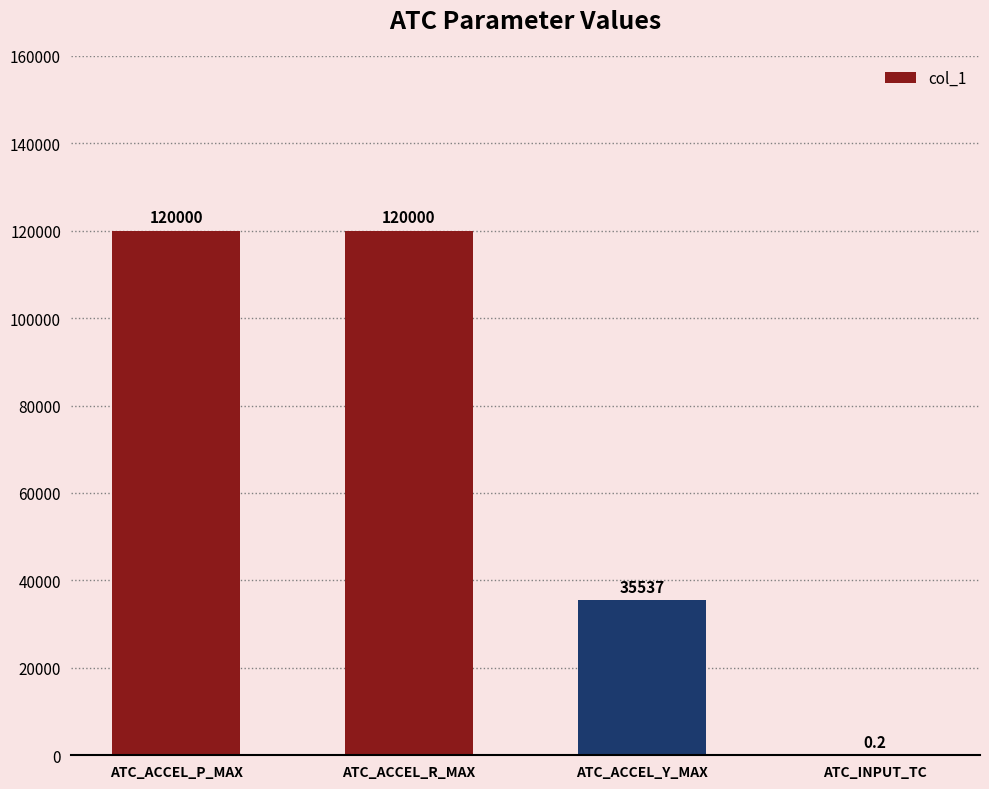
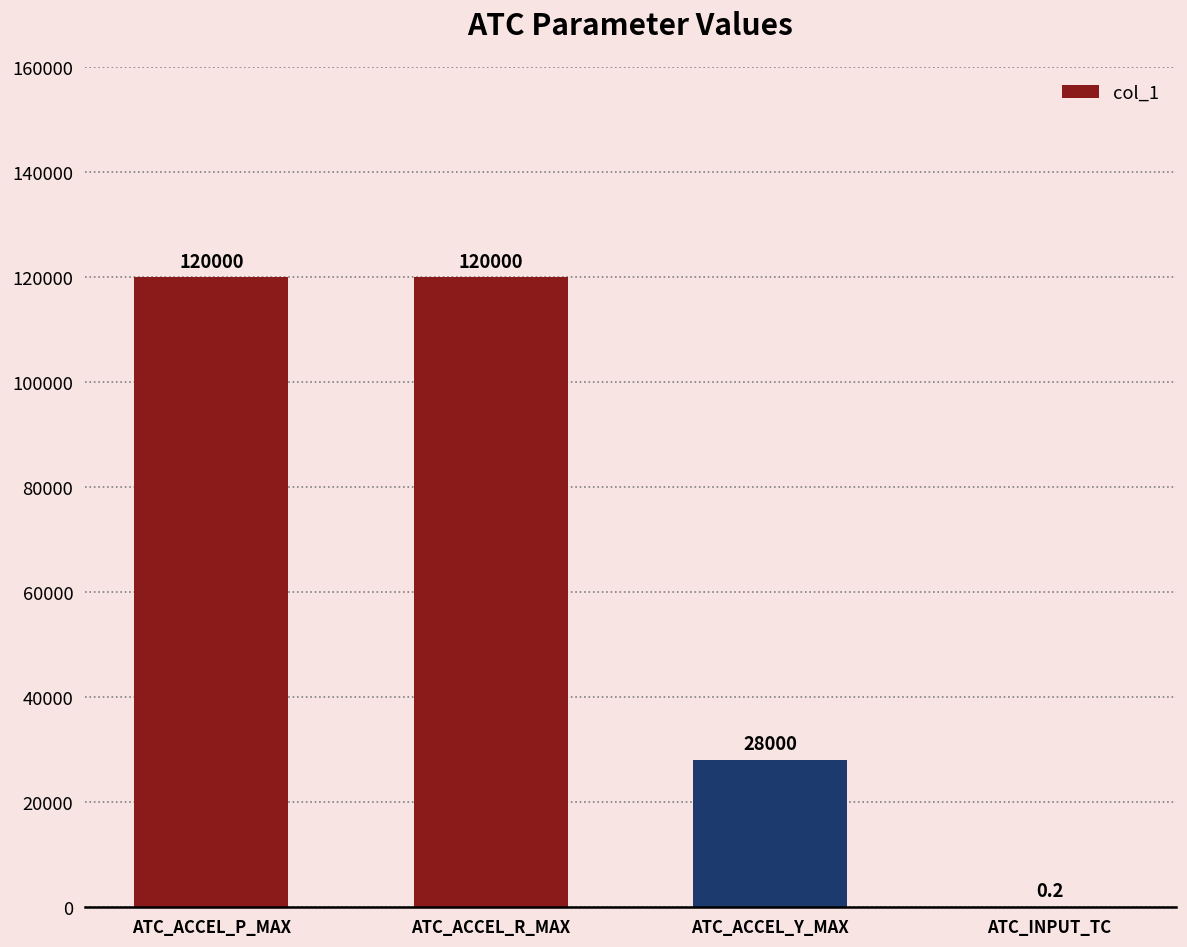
ATC_ACCEL_Y_MAX: 35537 -> 28000
